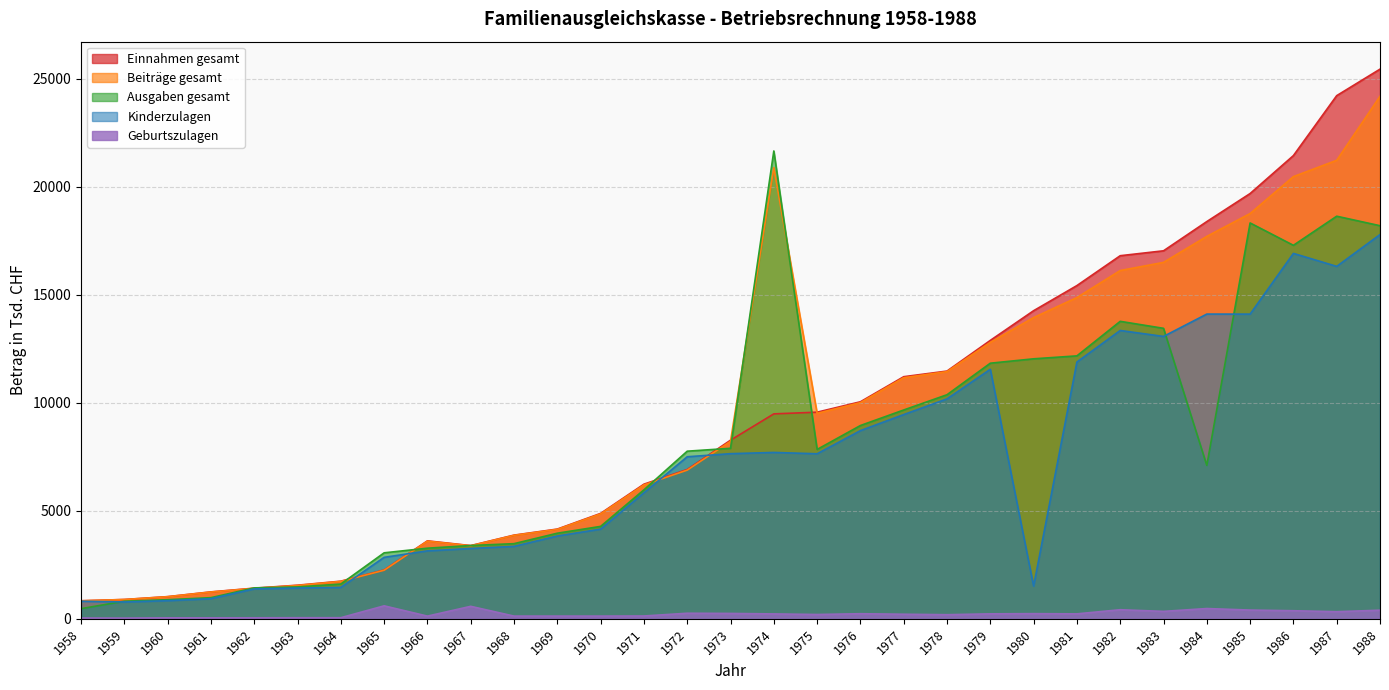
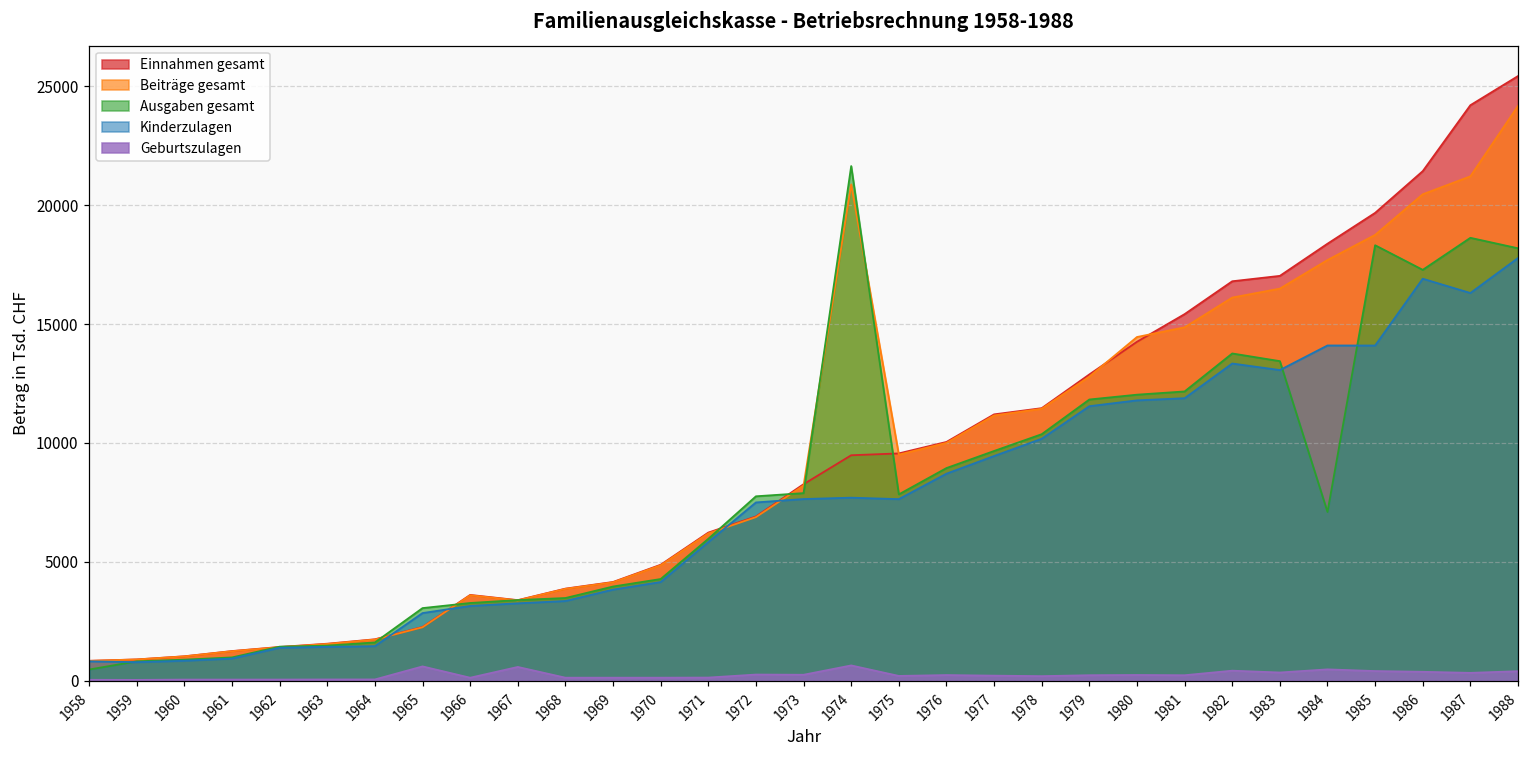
Geburtszulagen, 1974: 200 -> 600
Beiträge gesamt, 1980: 13900 -> 14500
Kinderzulagen, 1980: 1500 -> 11800
